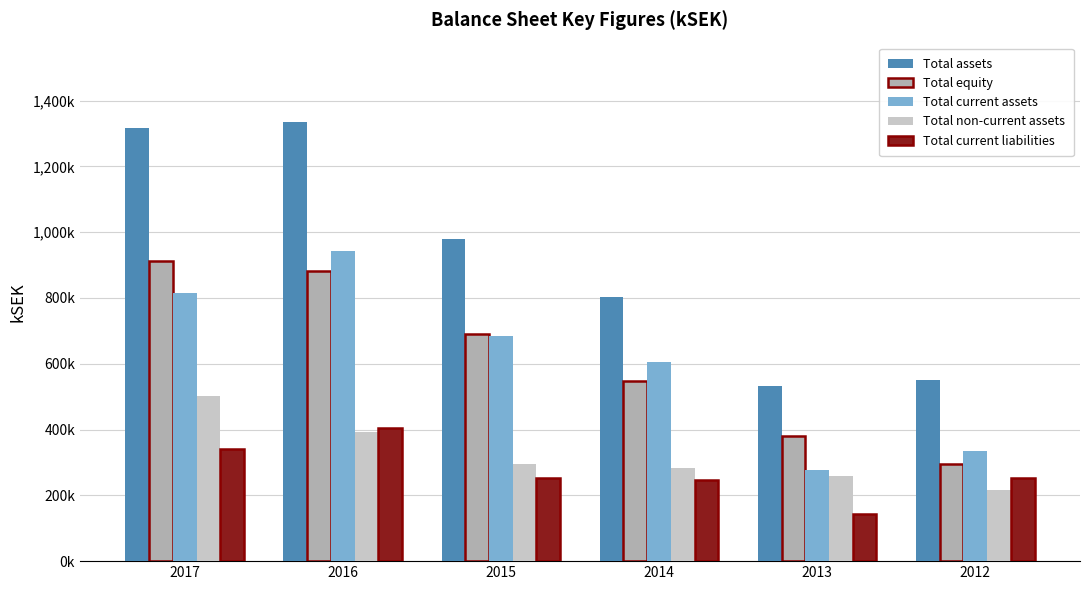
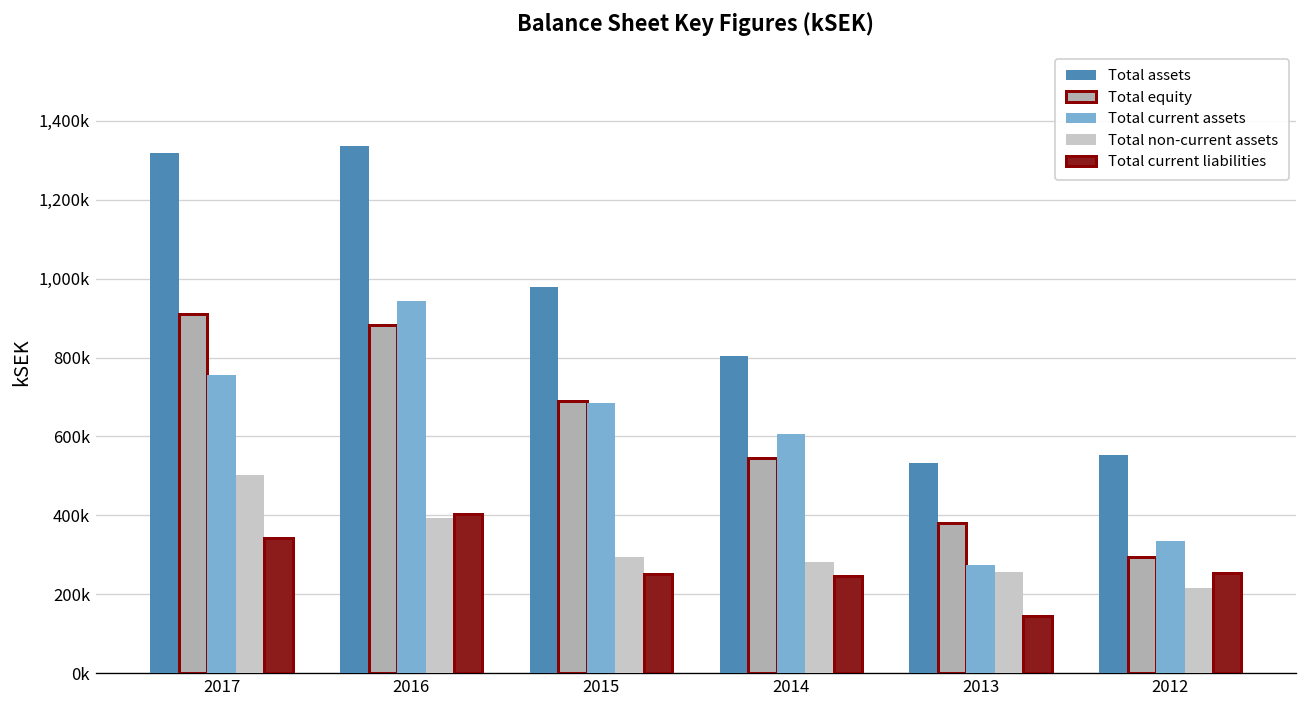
Total current assets, 2017: 820,000 -> 760,000
